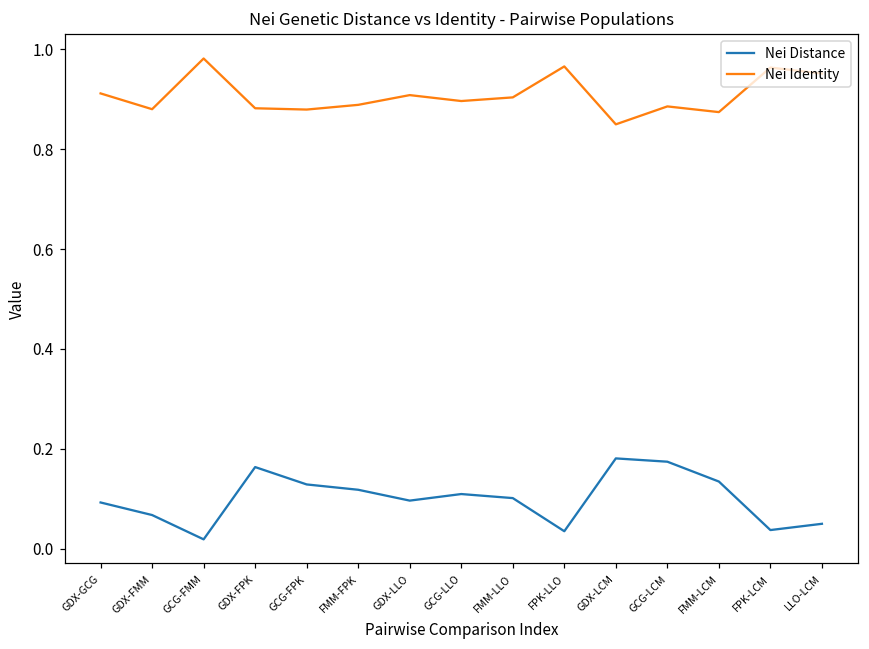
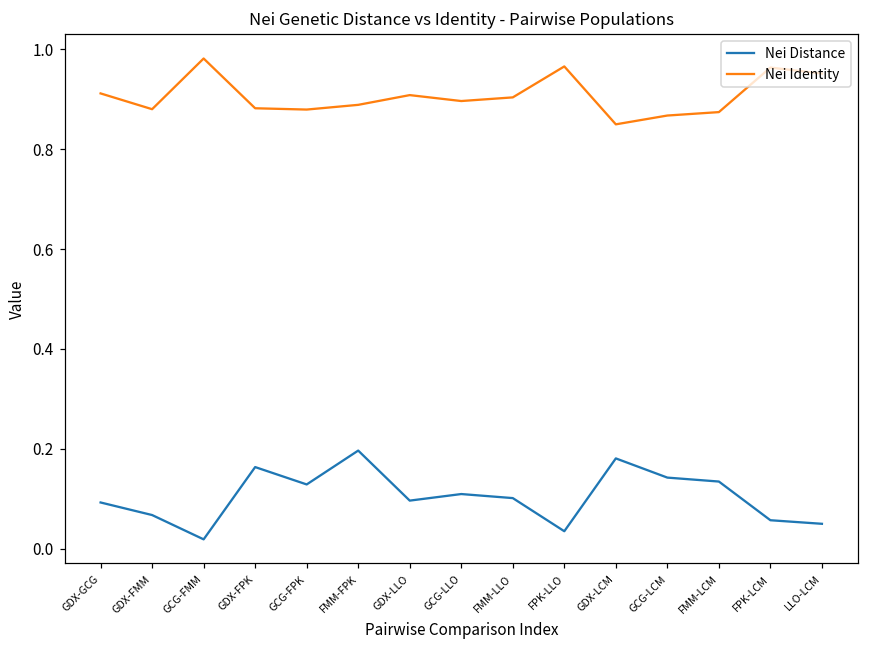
Nei Distance, FMM-FPK: 0.12 -> 0.20
Nei Distance, GCG-LCM: 0.17 -> 0.14
Nei Identity, GCG-LCM: 0.89 -> 0.87
Nei Distance, FPK-LCM: 0.04 -> 0.06
